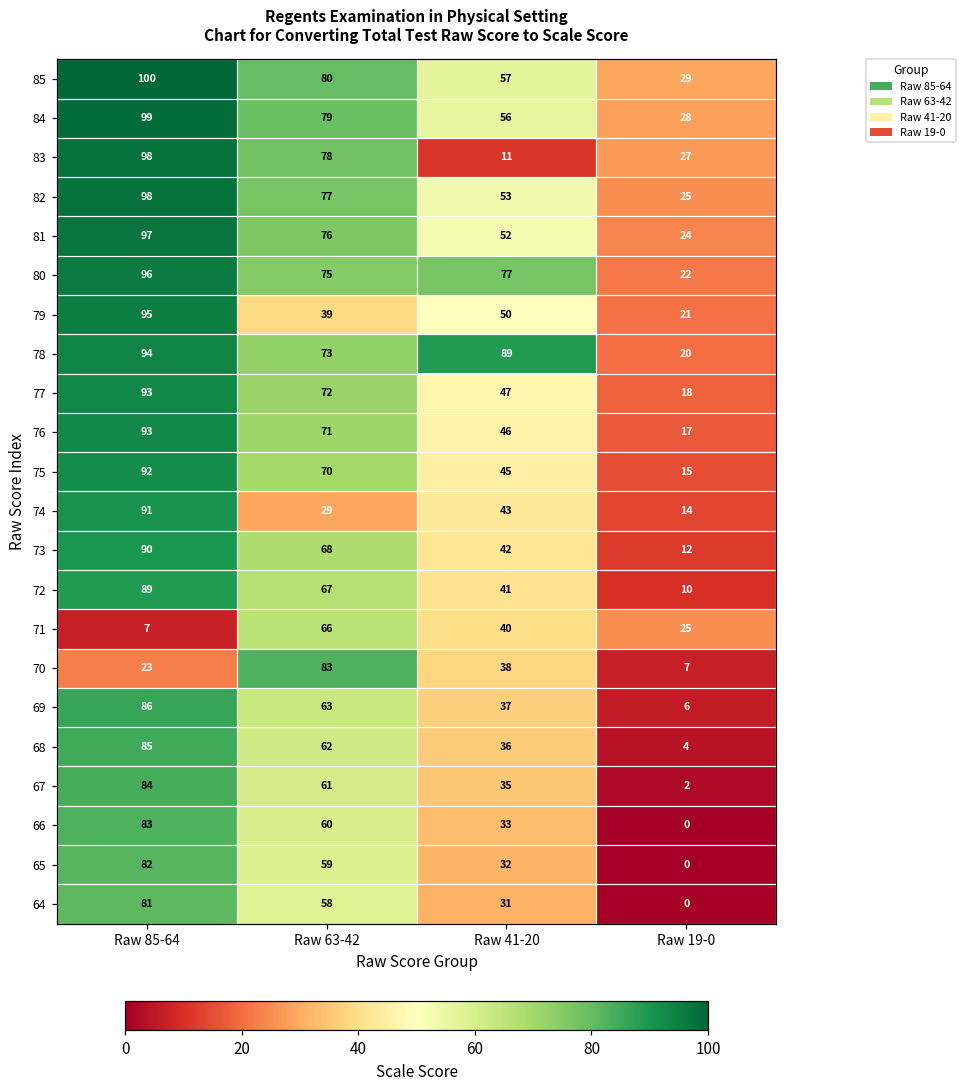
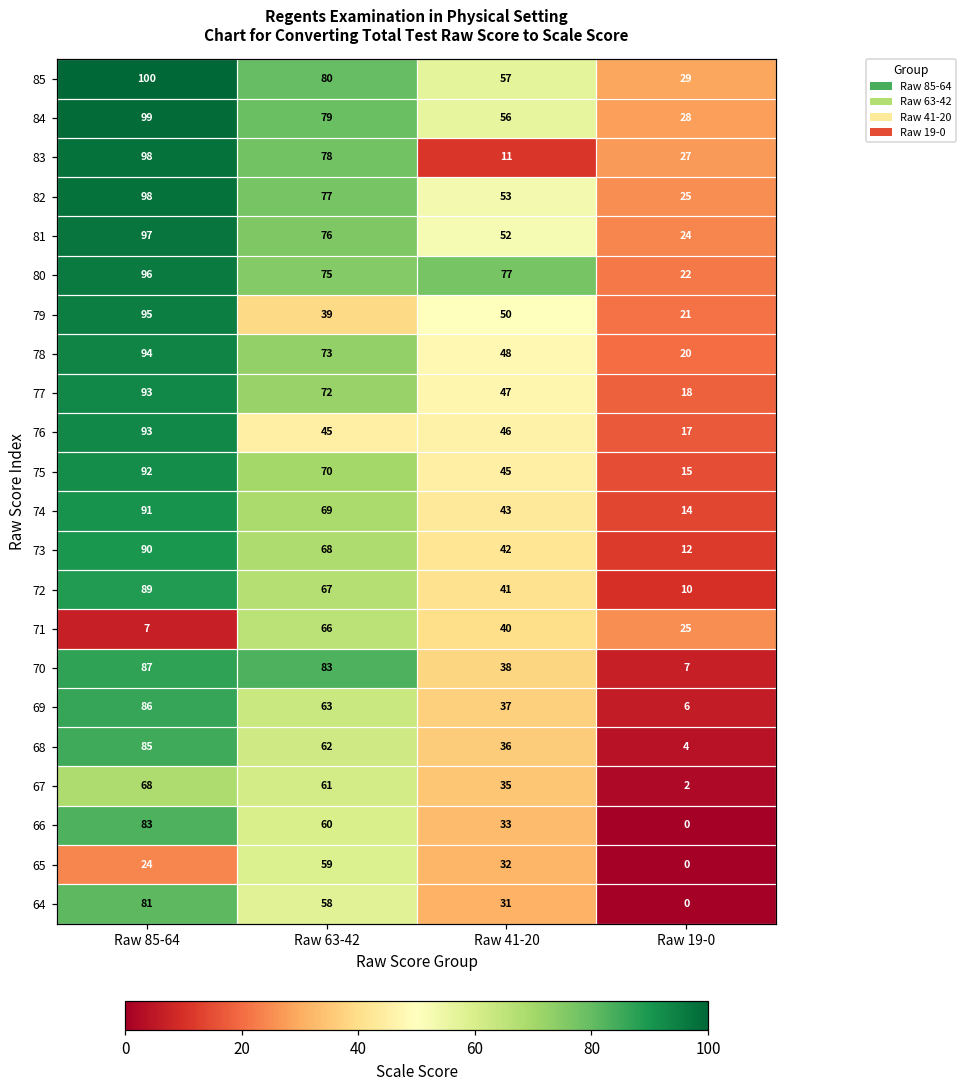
78, Raw 41-20: 89 -> 48
76, Raw 63-42: 71 -> 45
74, Raw 63-42: 29 -> 69
70, Raw 85-64: 23 -> 87
67, Raw 85-64: 84 -> 68
65, Raw 85-64: 82 -> 24
